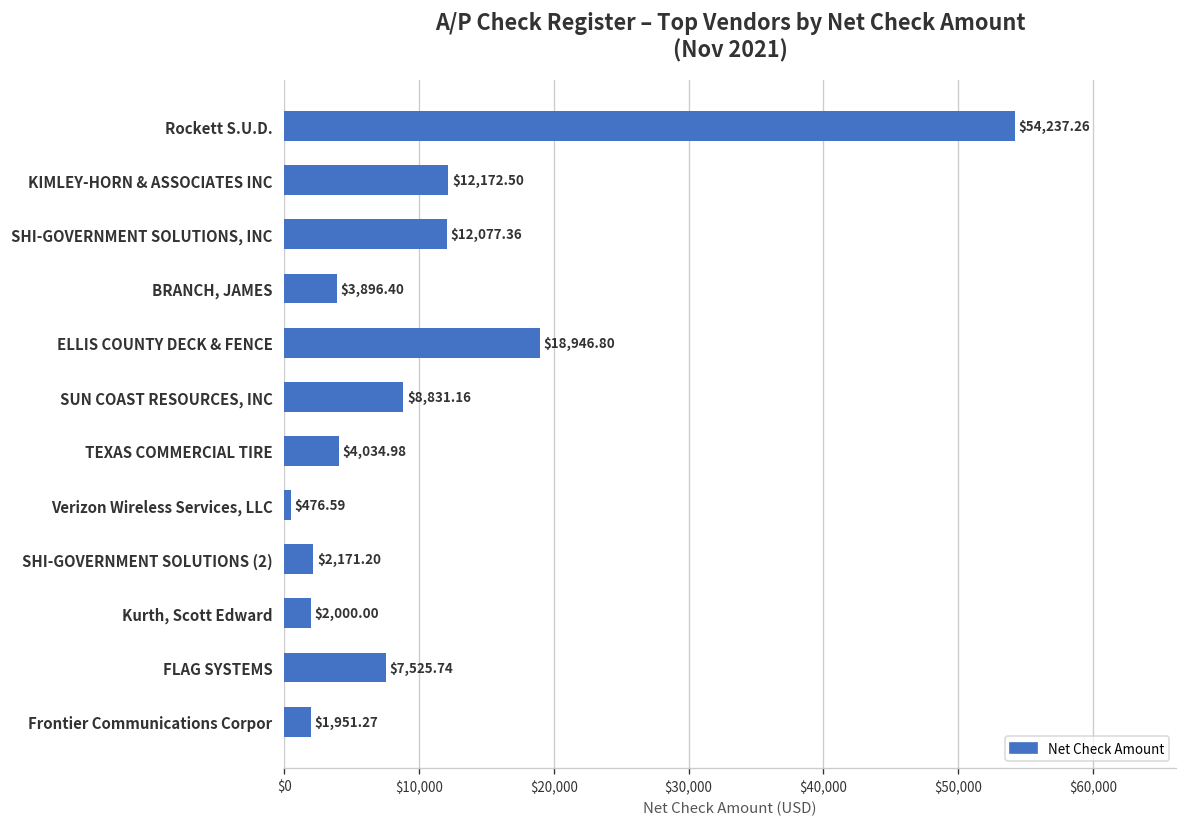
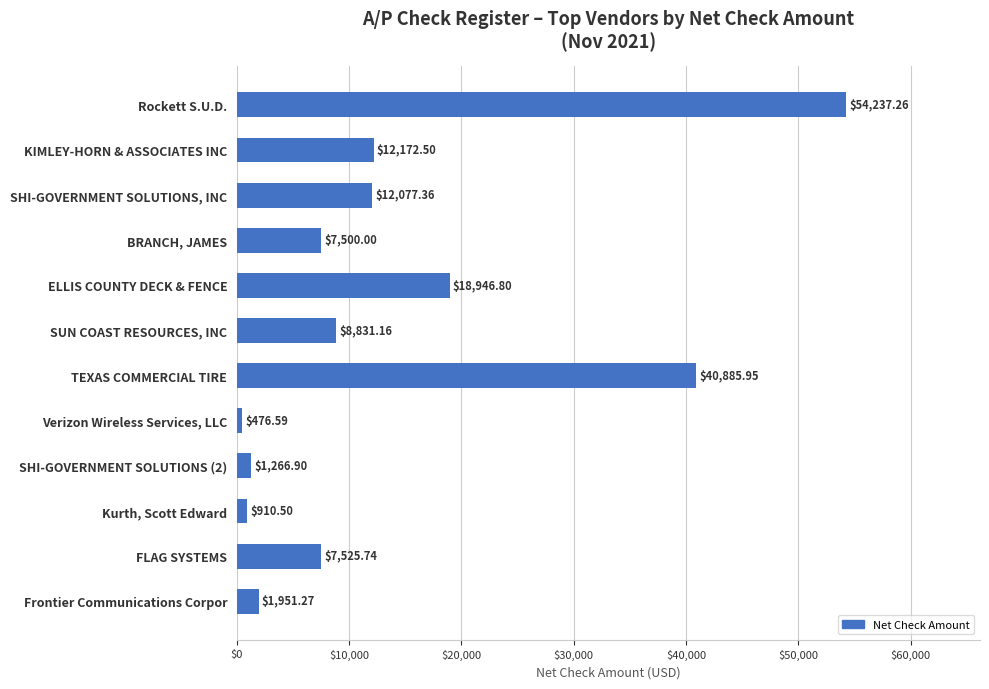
BRANCH, JAMES: $3,896.40 -> $7,500.00
TEXAS COMMERCIAL TIRE: $4,034.98 -> $40,885.95
SHI-GOVERNMENT SOLUTIONS (2): $2,171.20 -> $1,266.90
Kurth, Scott Edward: $2,000.00 -> $910.50
